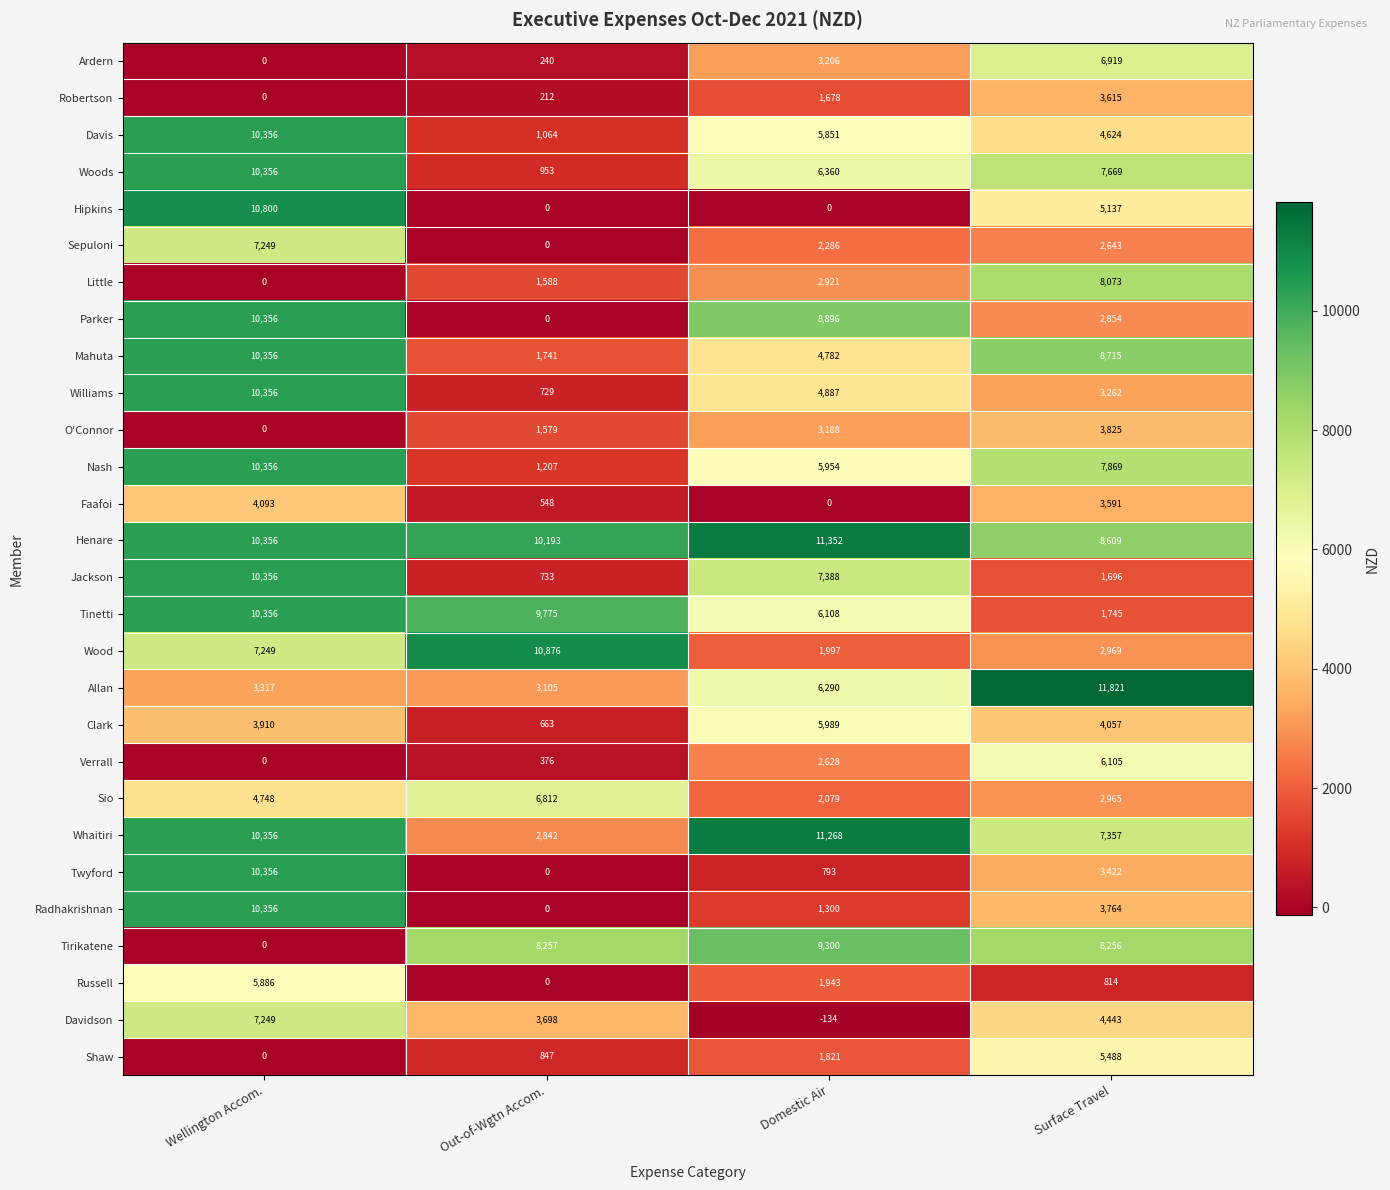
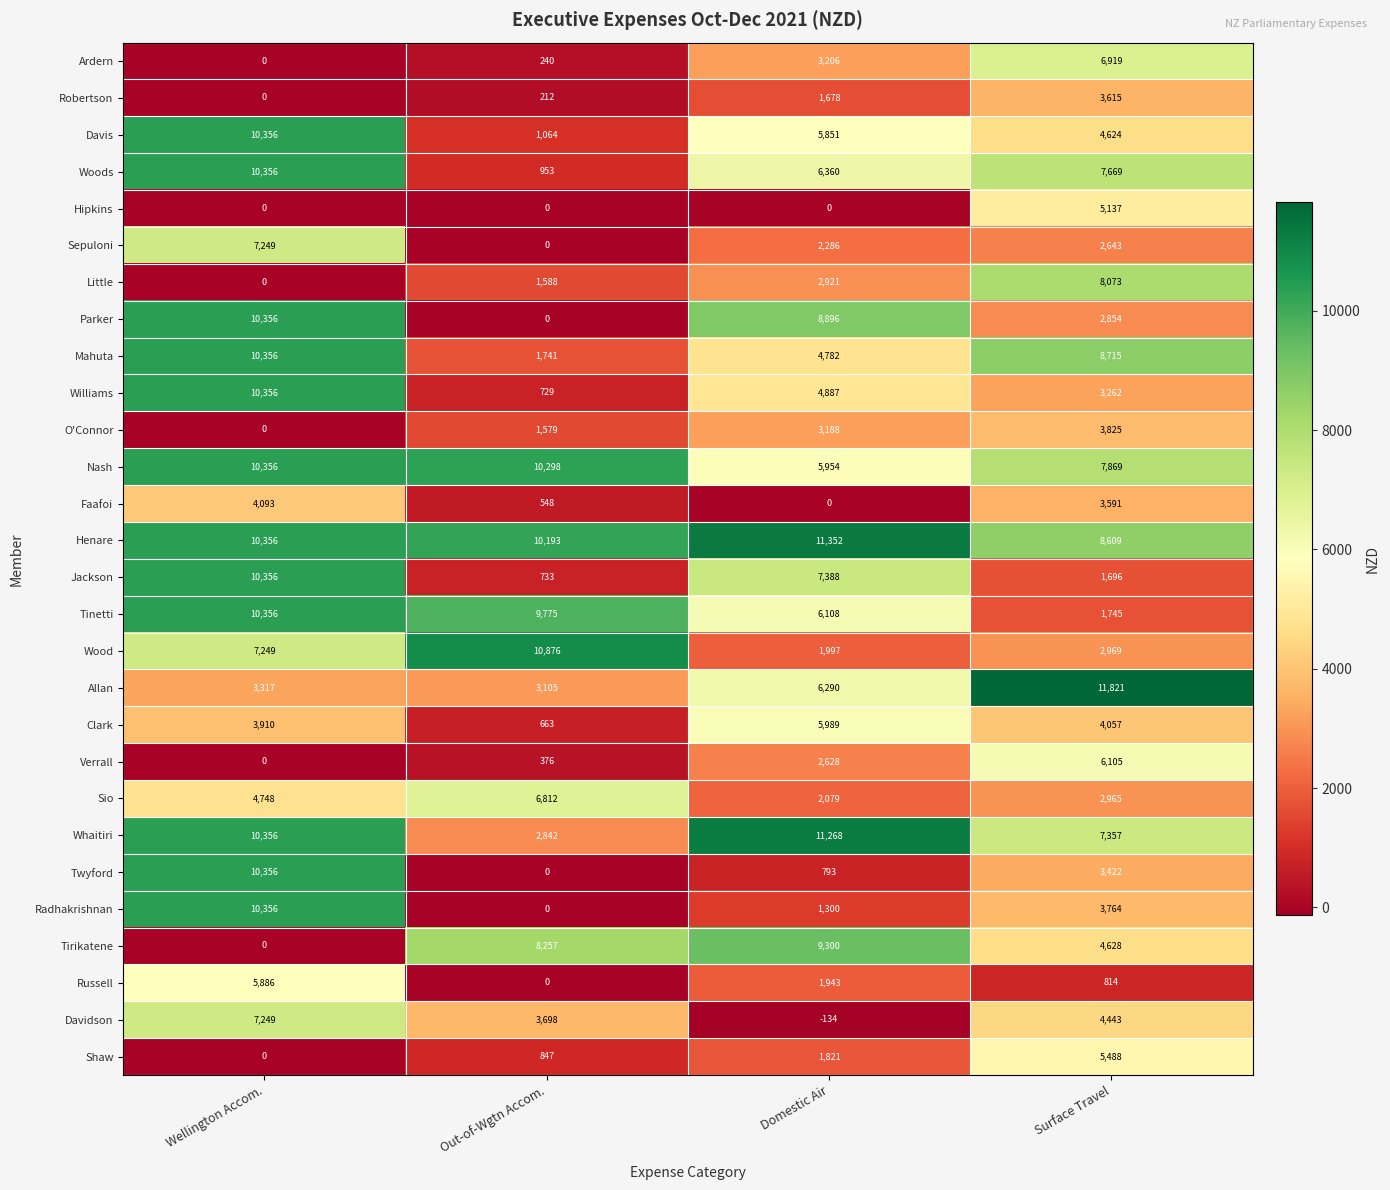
Hipkins, Wellington Accom.: 10,800 -> 0
Nash, Out-of-Wgtn Accom.: 1,207 -> 10,298
Tirikatene, Surface Travel: 8,256 -> 4,628
